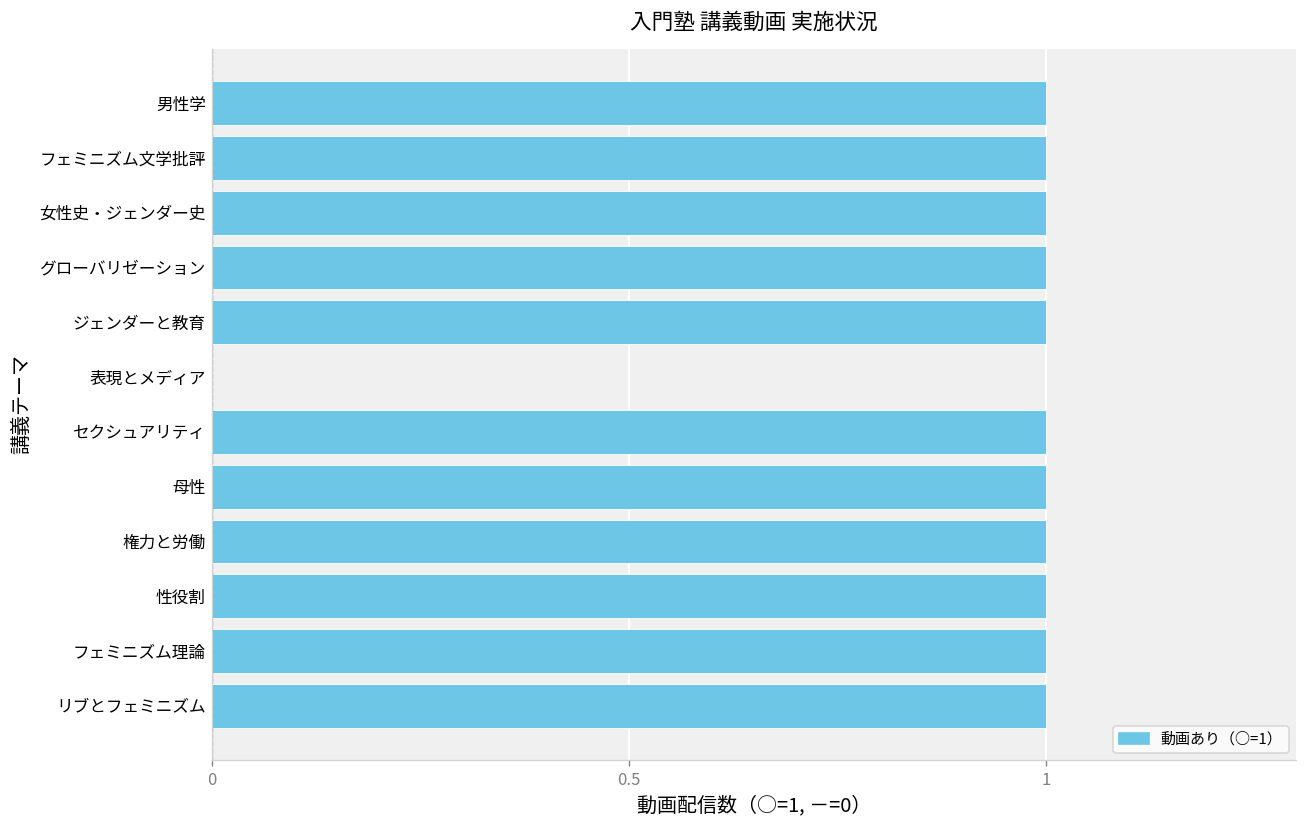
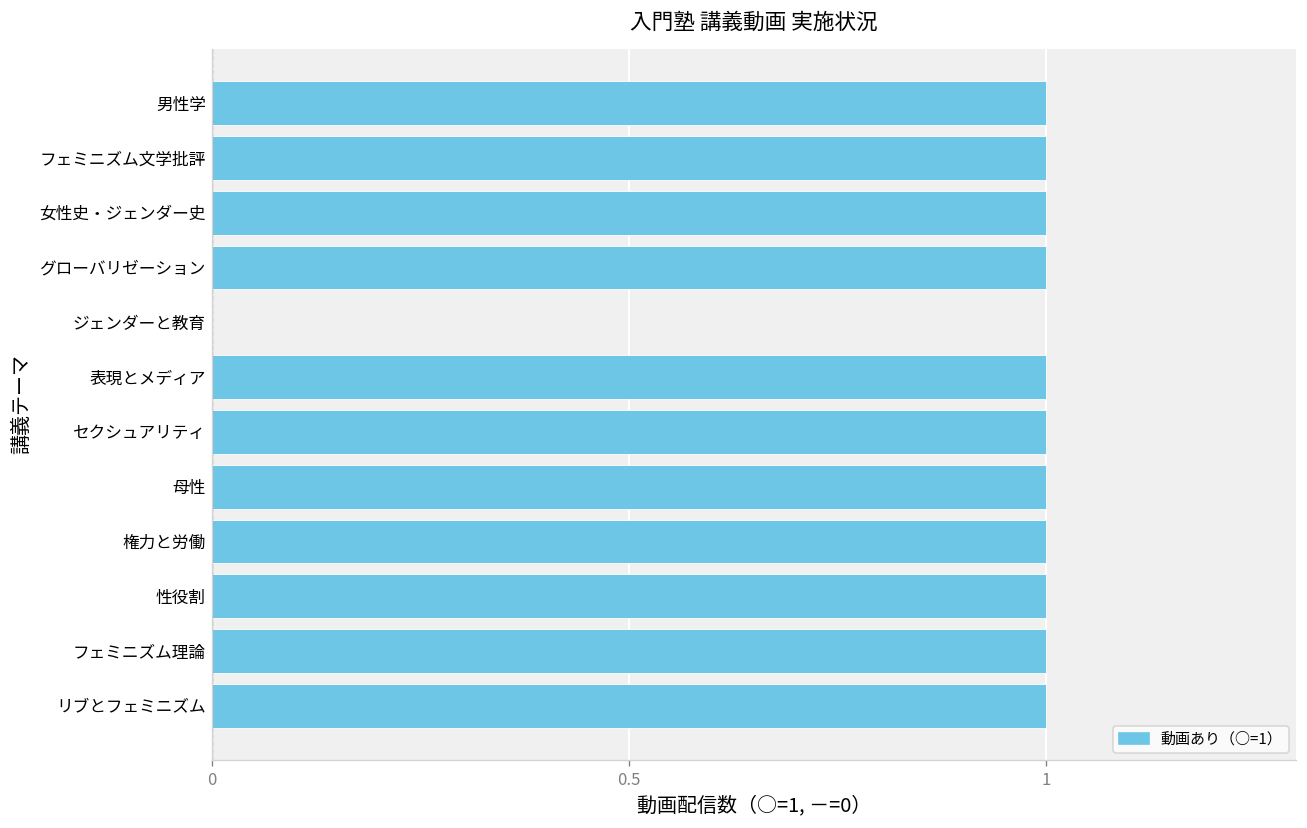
ジェンダーと教育: 1 -> 0
表現とメディア: 0 -> 1
